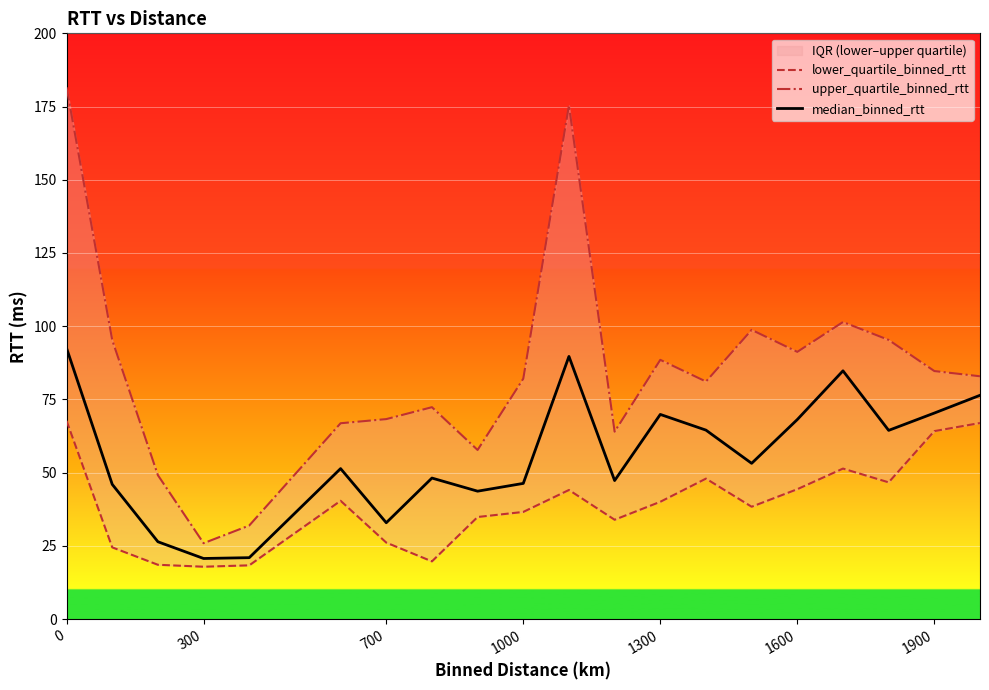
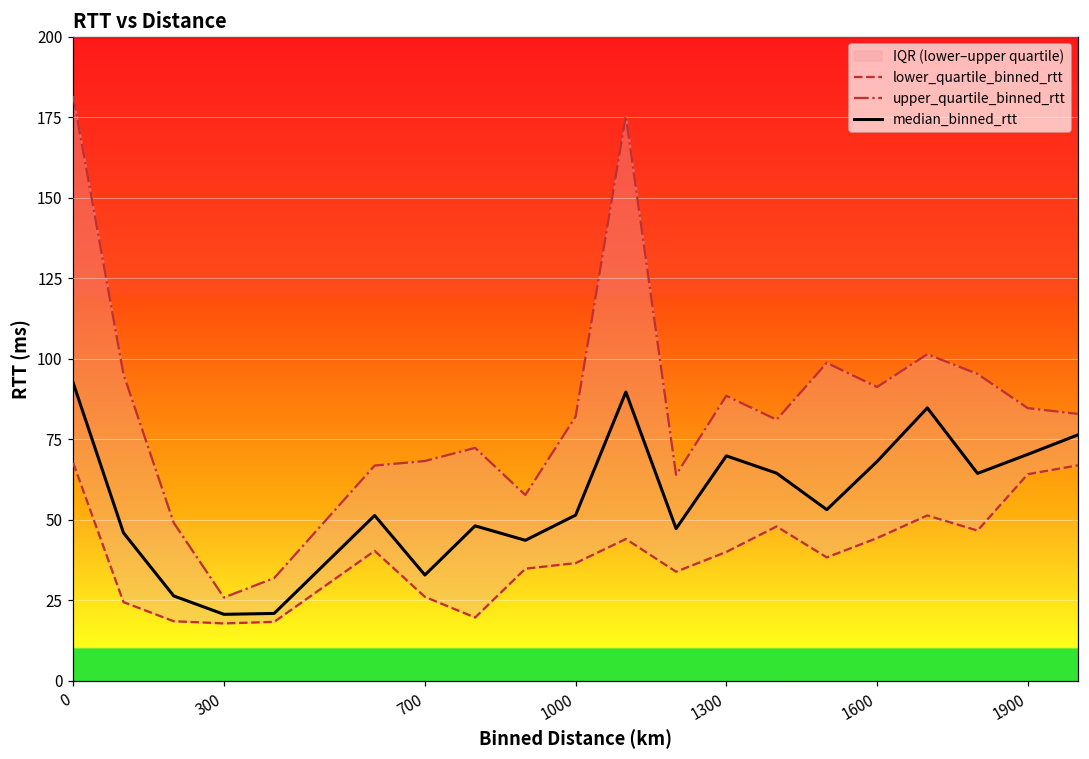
median_binned_rtt, 1000: 46 -> 51
